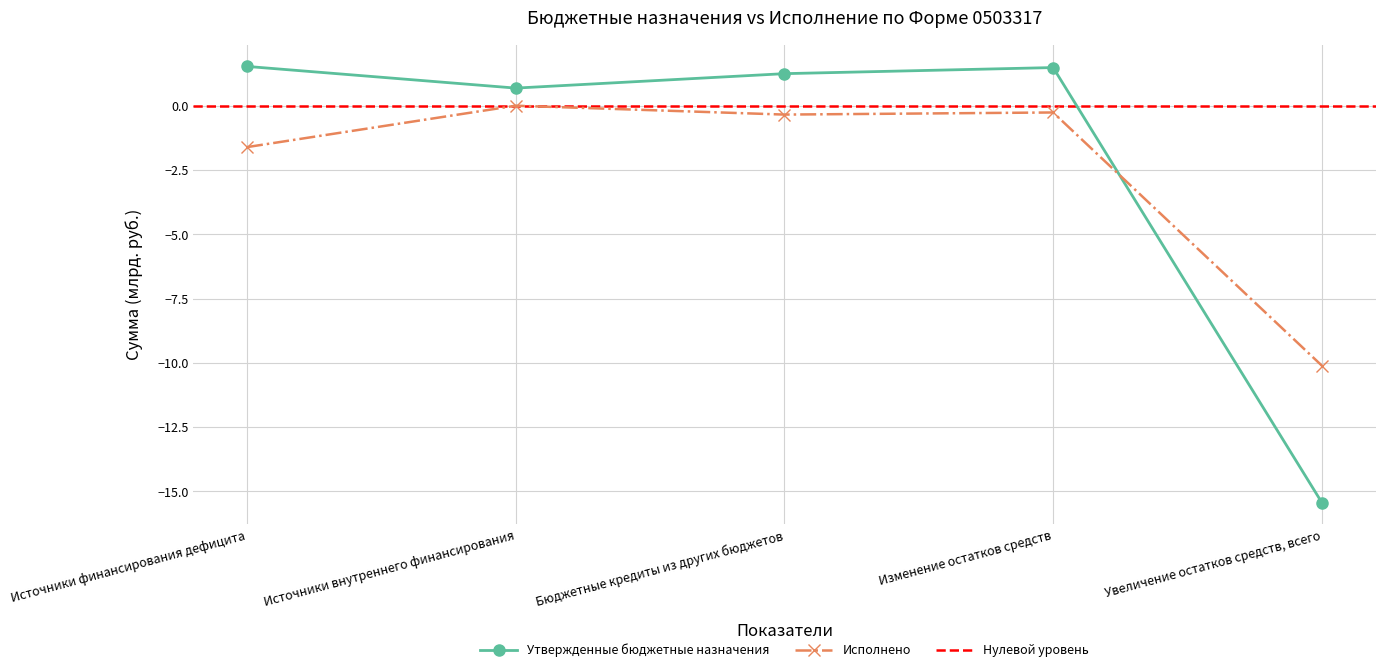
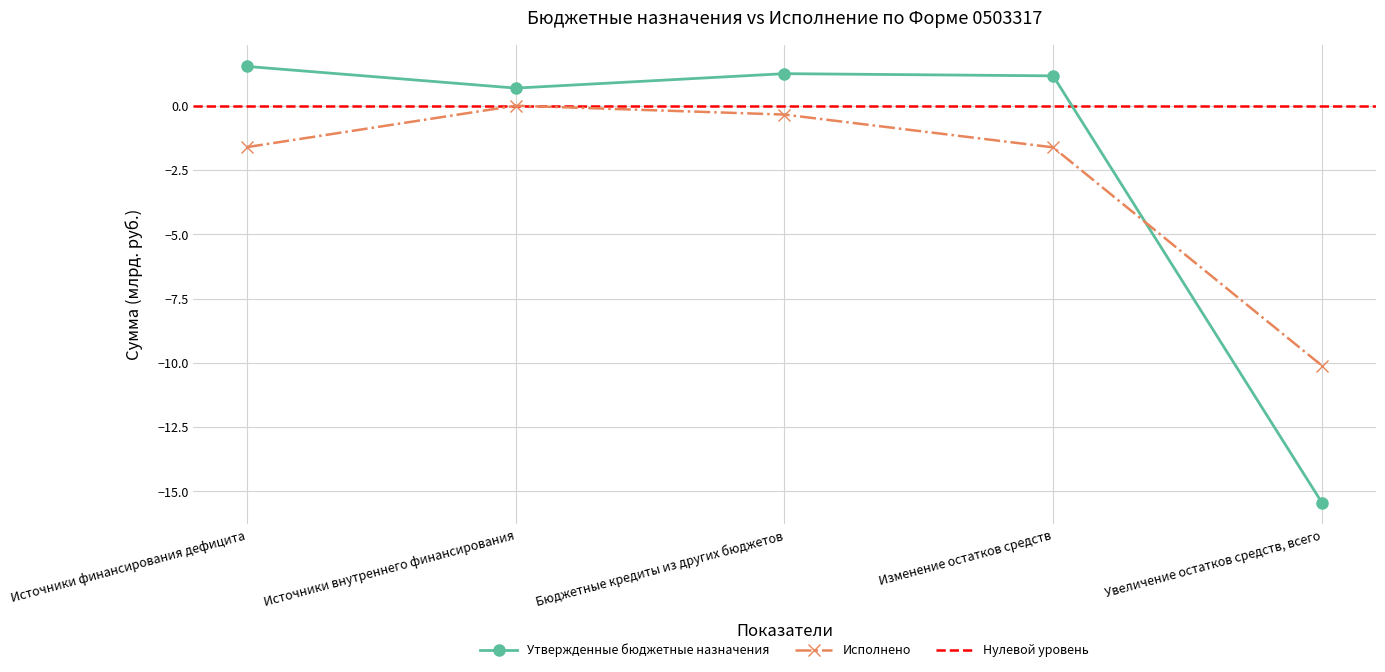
Утвержденные бюджетные назначения, Изменение остатков средств: 1.5 -> 1.2
Исполнено, Изменение остатков средств: -0.3 -> -1.6
